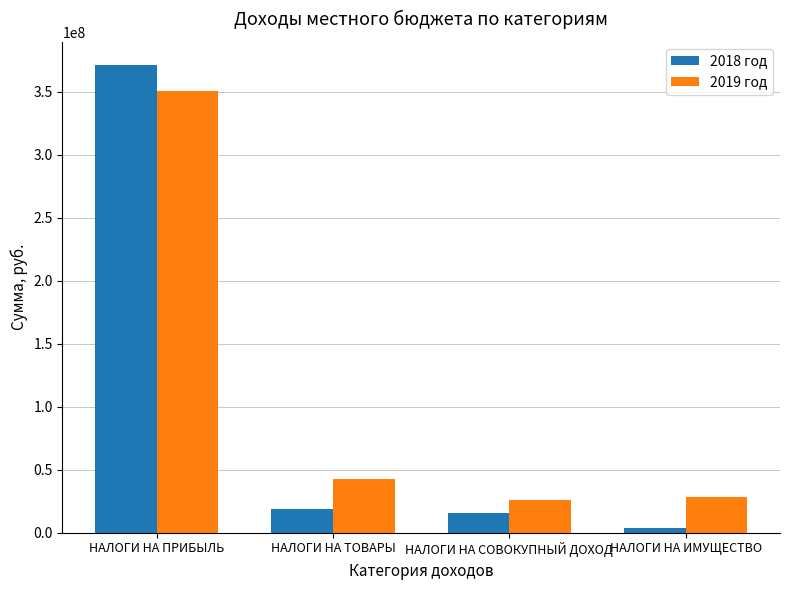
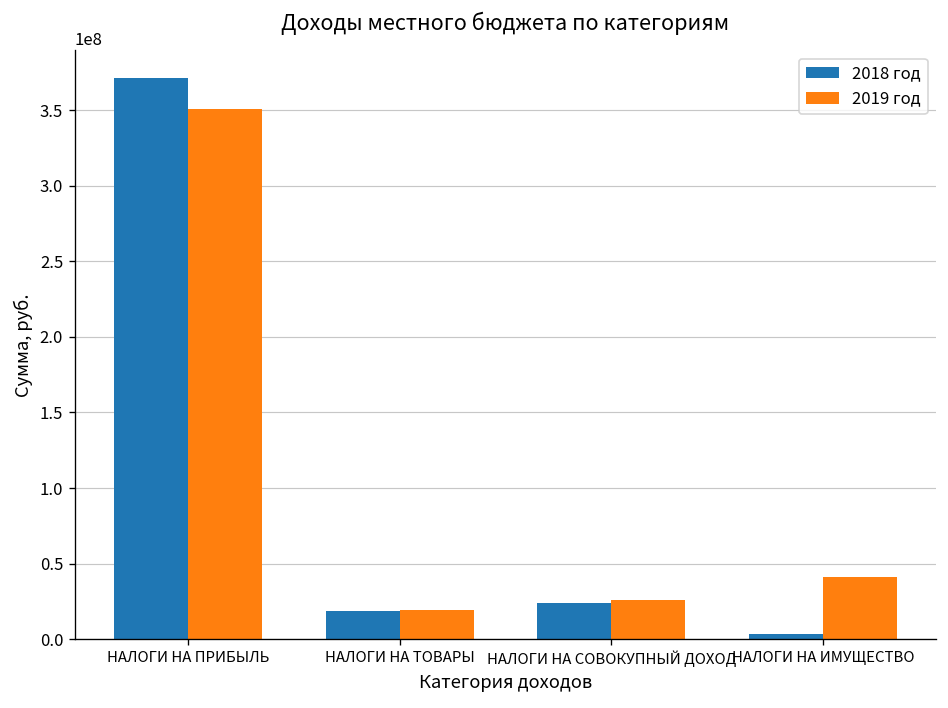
2019 год, НАЛОГИ НА ТОВАРЫ: 43000000 -> 20000000
2018 год, НАЛОГИ НА СОВОКУПНЫЙ ДОХОД: 16000000 -> 24000000
2019 год, НАЛОГИ НА ИМУЩЕСТВО: 28000000 -> 41000000
